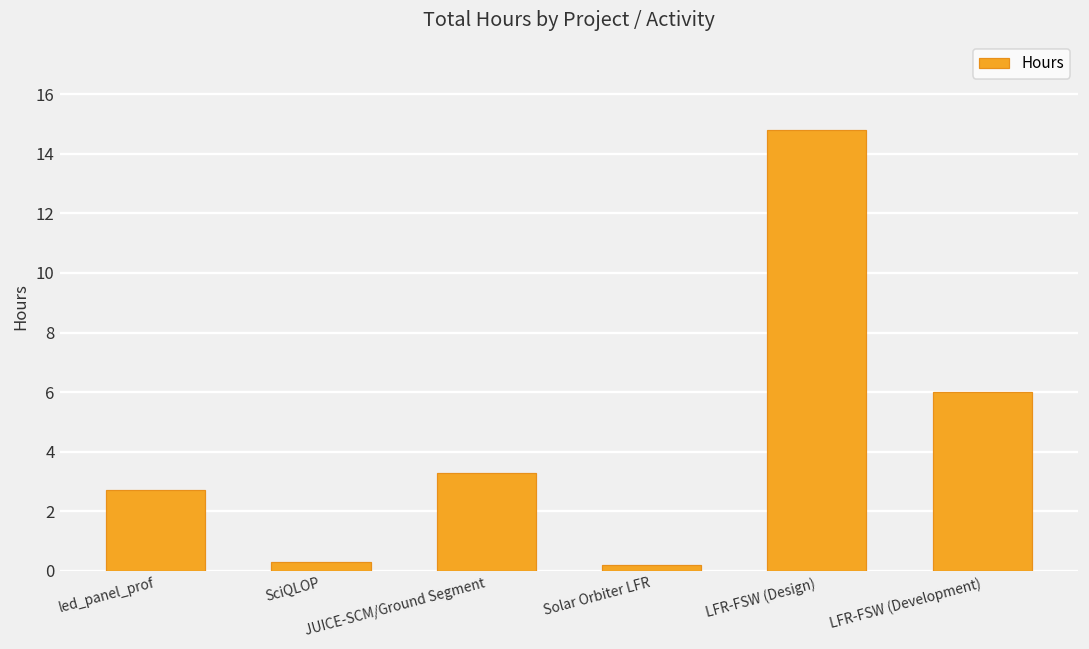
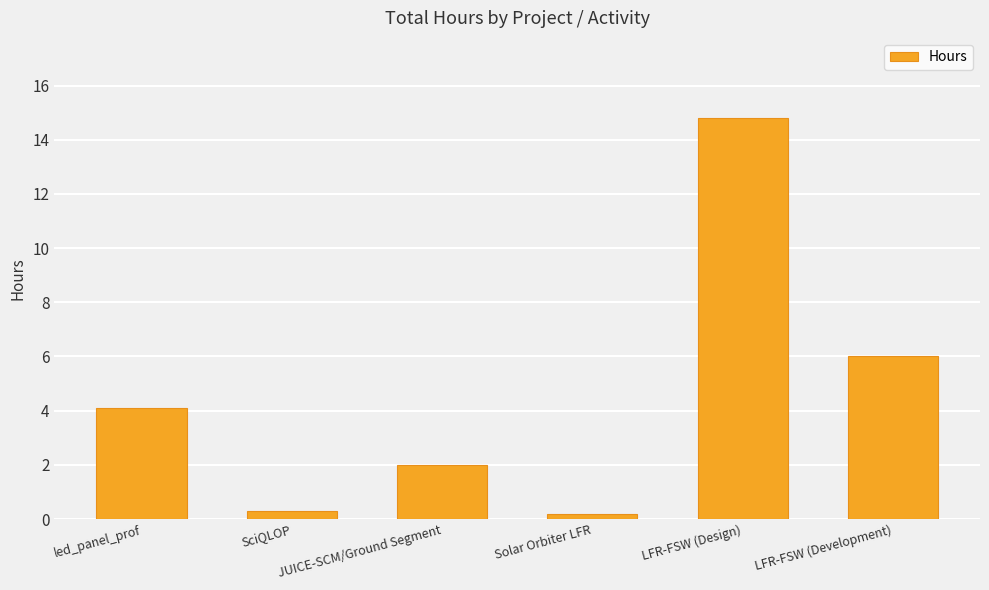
led_panel_prof: 2.7 -> 4.1
JUICE-SCM/Ground Segment: 3.3 -> 2.0
